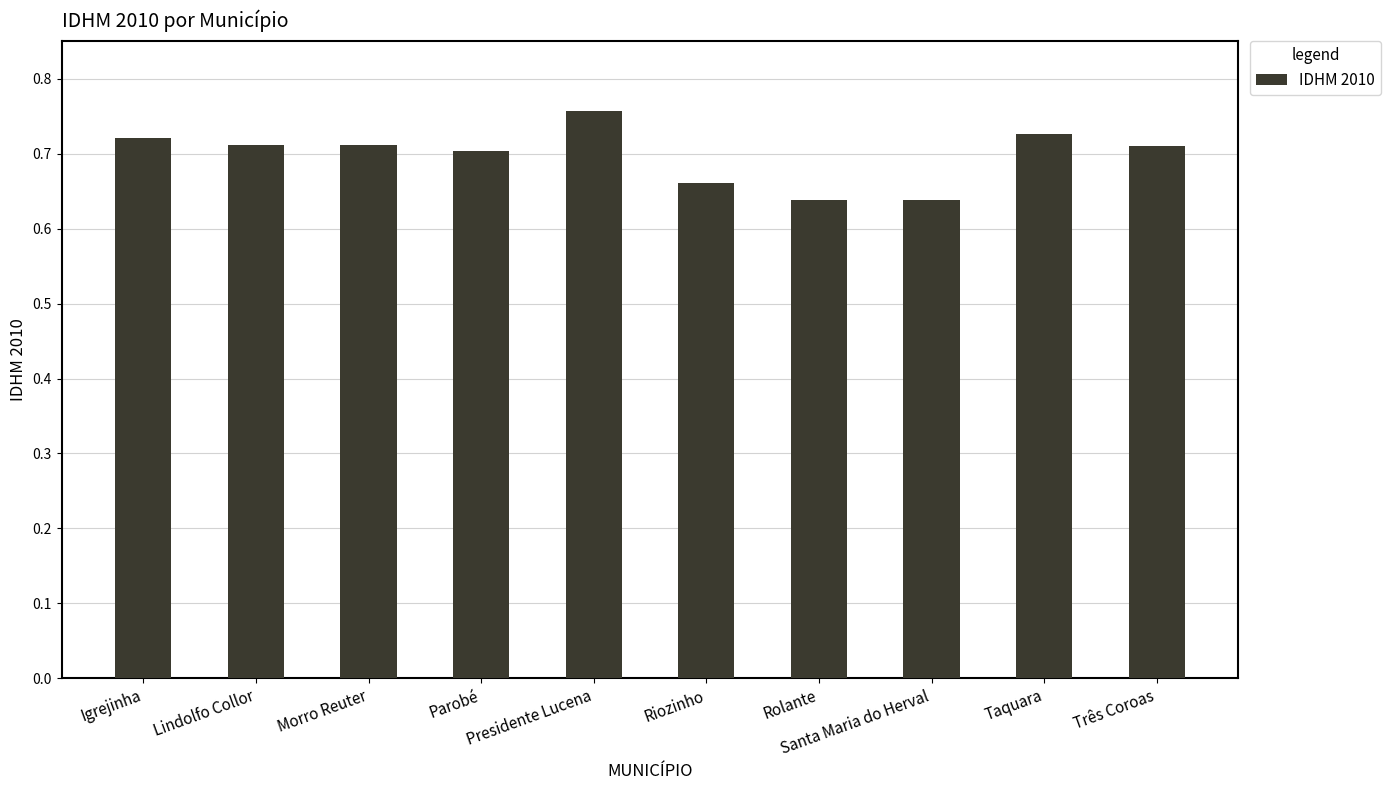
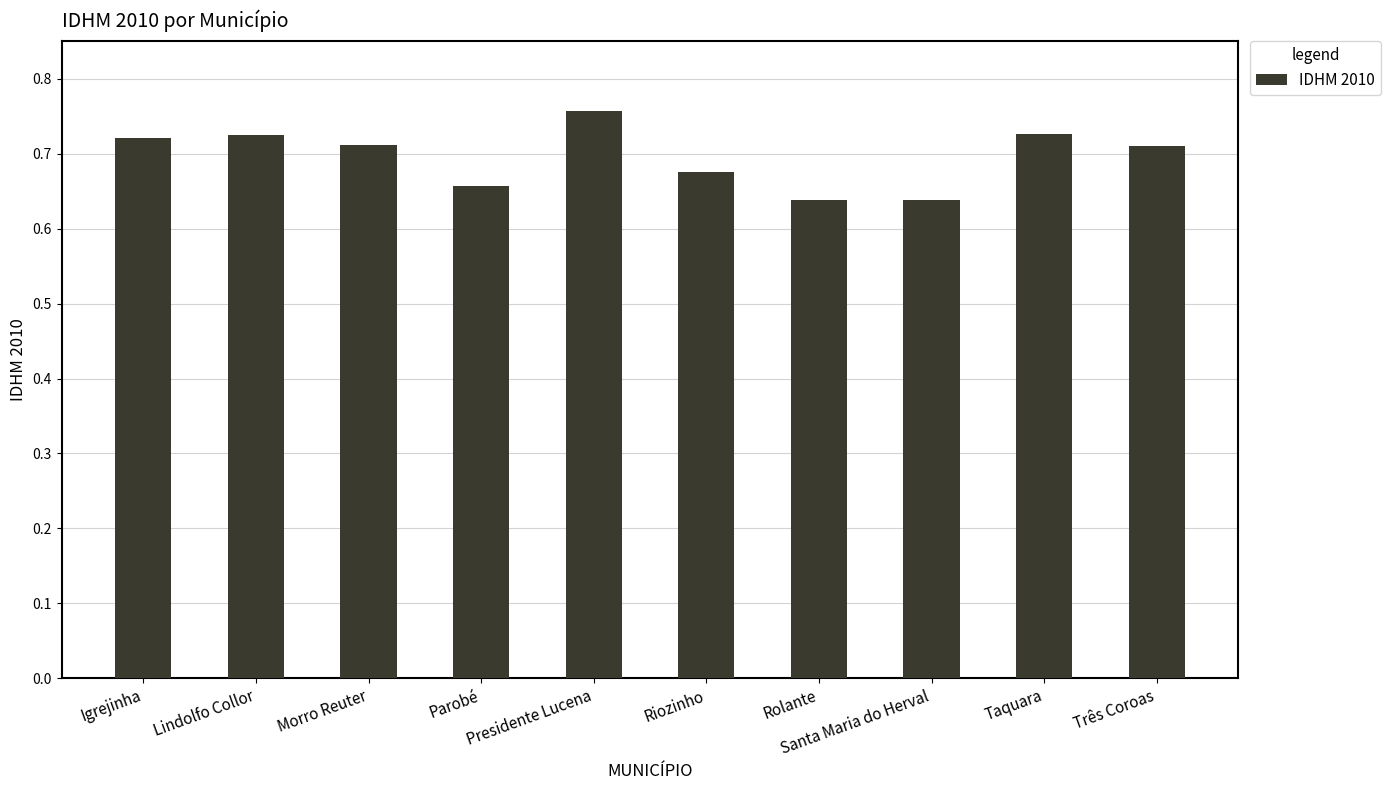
Lindolfo Collor: 0.71 -> 0.73
Parobé: 0.70 -> 0.66
Riozinho: 0.66 -> 0.68
